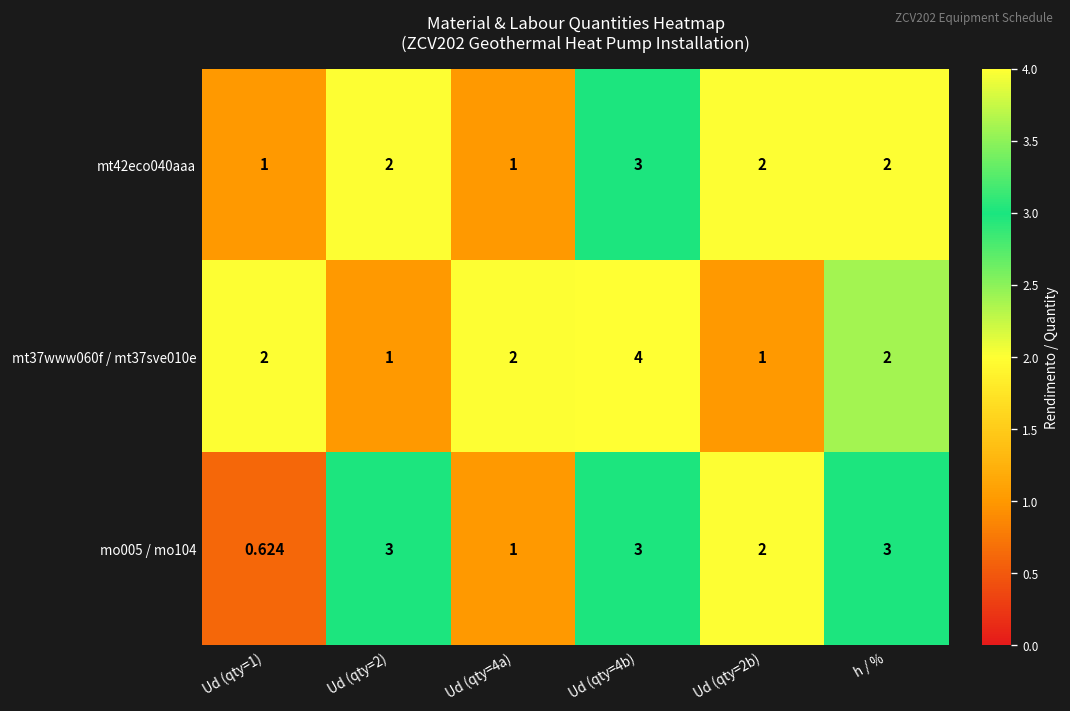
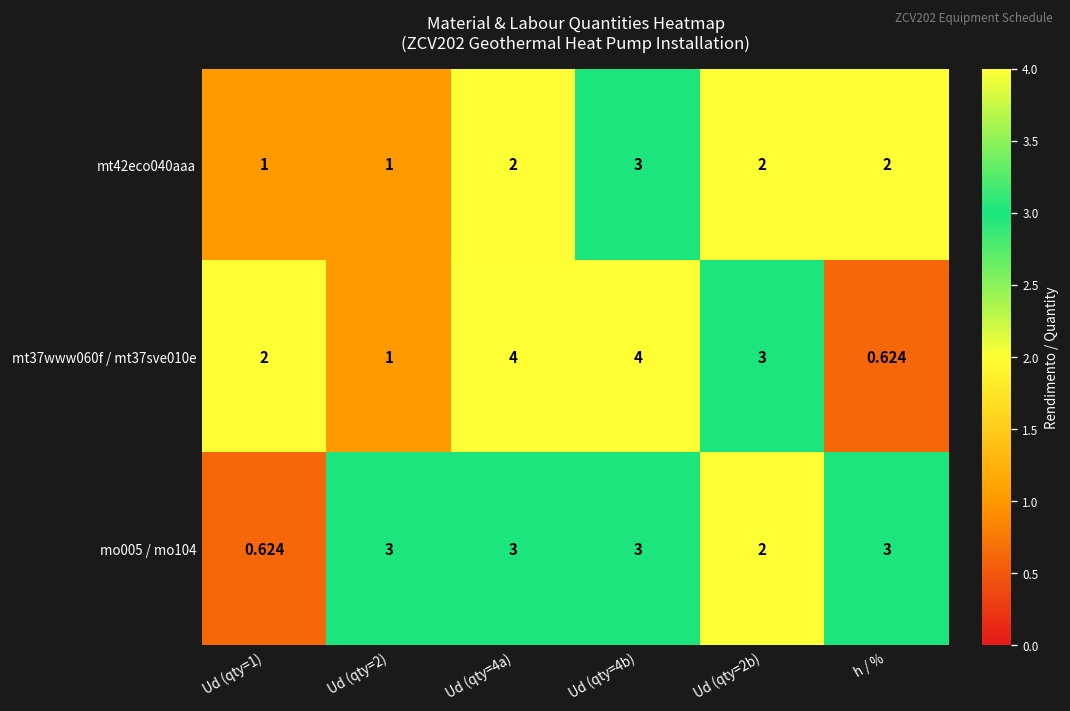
mt42eco040aaa, Ud (qty=2): 2 -> 1
mt42eco040aaa, Ud (qty=4a): 1 -> 2
mt37www060f / mt37sve010e, Ud (qty=4a): 2 -> 4
mt37www060f / mt37sve010e, Ud (qty=2b): 1 -> 3
mt37www060f / mt37sve010e, h / %: 2 -> 0.624
mo005 / mo104, Ud (qty=4a): 1 -> 3
